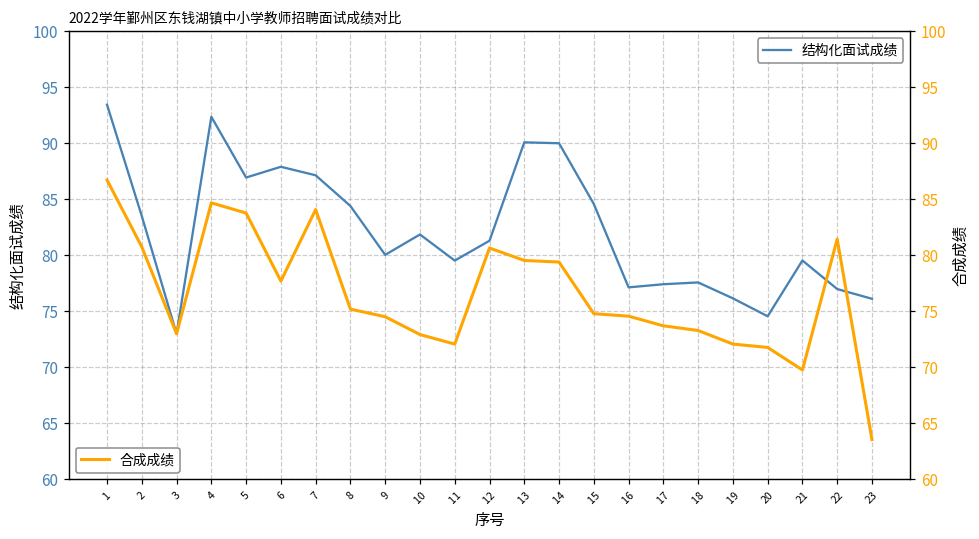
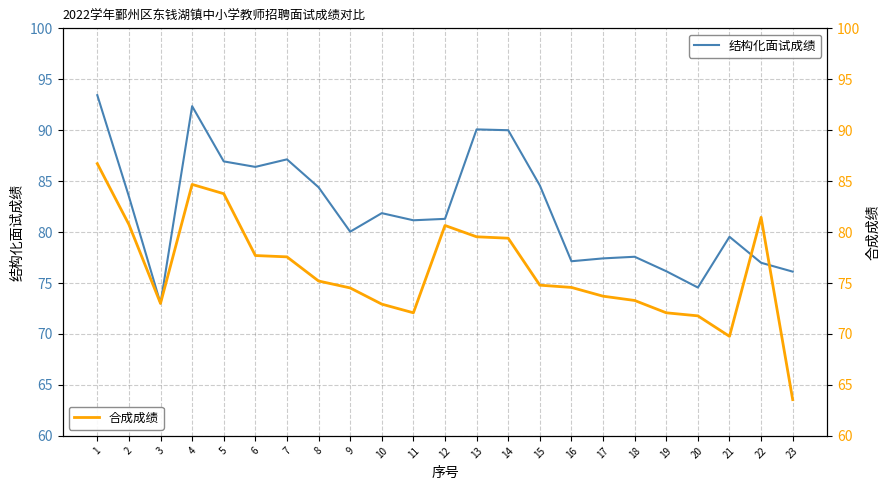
结构化面试成绩, 6: 87.9 -> 86.4
结构化面试成绩, 11: 79.5 -> 81.2
合成成绩, 7: 84.1 -> 77.6
